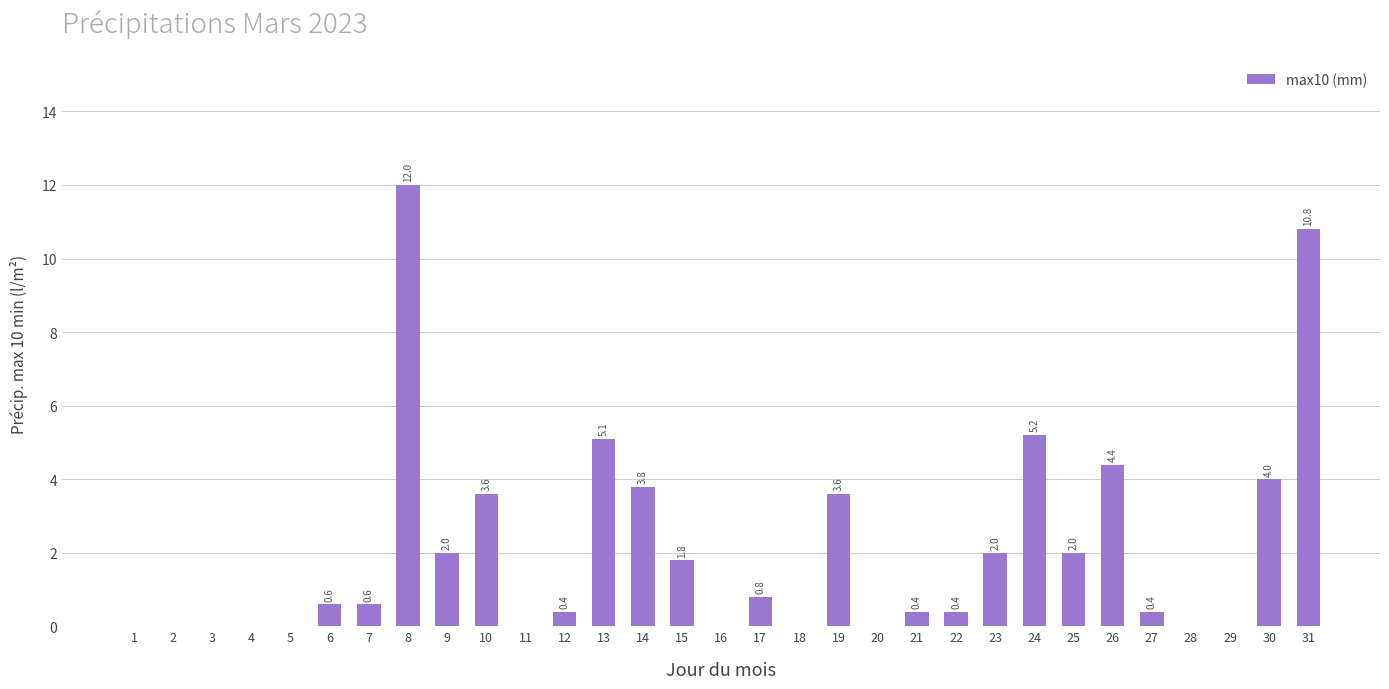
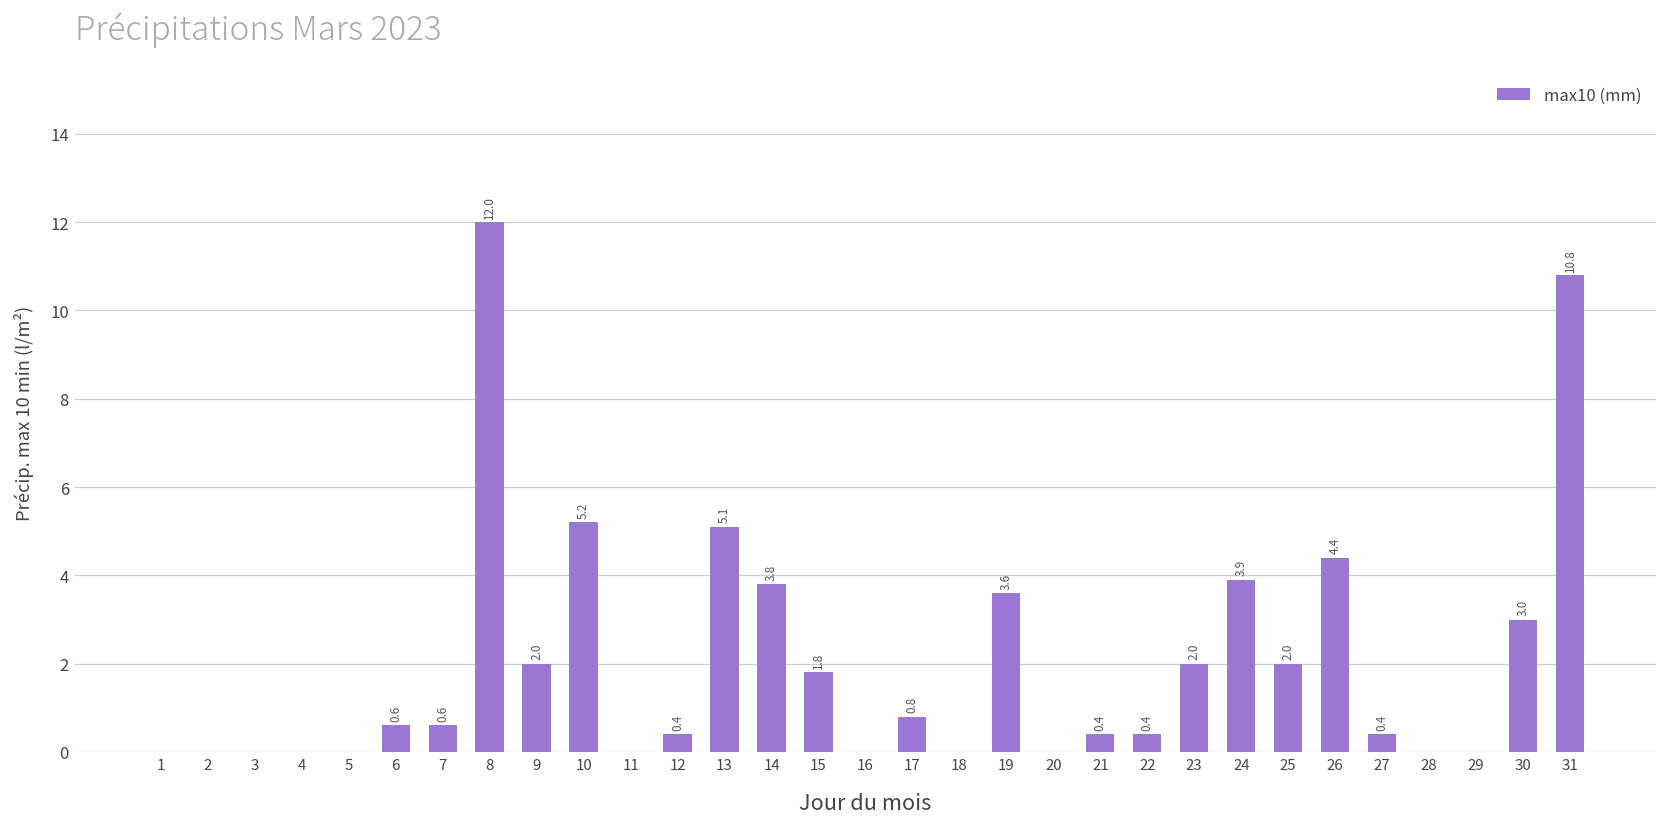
10: 3.6 -> 5.2
24: 5.2 -> 3.9
30: 4.0 -> 3.0
